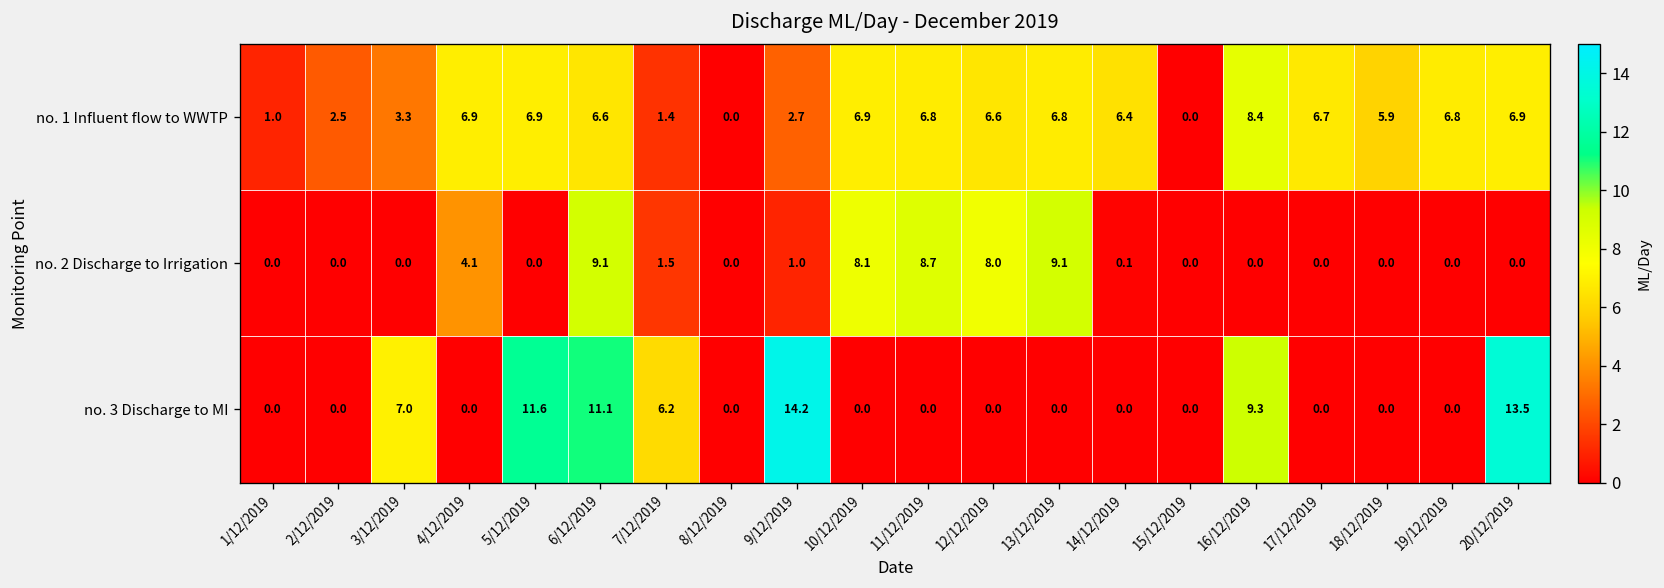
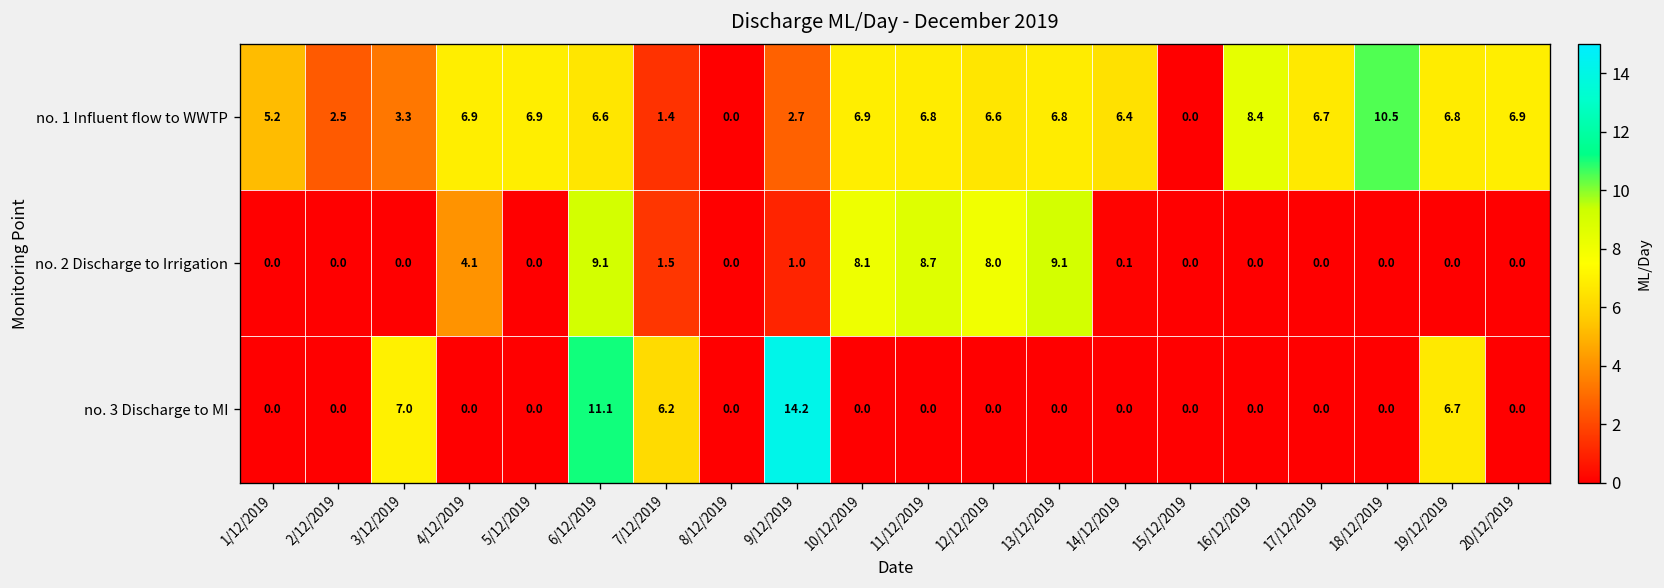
no. 1 Influent flow to WWTP, 1/12/2019: 1.0 -> 5.2
no. 1 Influent flow to WWTP, 18/12/2019: 5.9 -> 10.5
no. 3 Discharge to MI, 5/12/2019: 11.6 -> 0.0
no. 3 Discharge to MI, 16/12/2019: 9.3 -> 0.0
no. 3 Discharge to MI, 19/12/2019: 0.0 -> 6.7
no. 3 Discharge to MI, 20/12/2019: 13.5 -> 0.0
